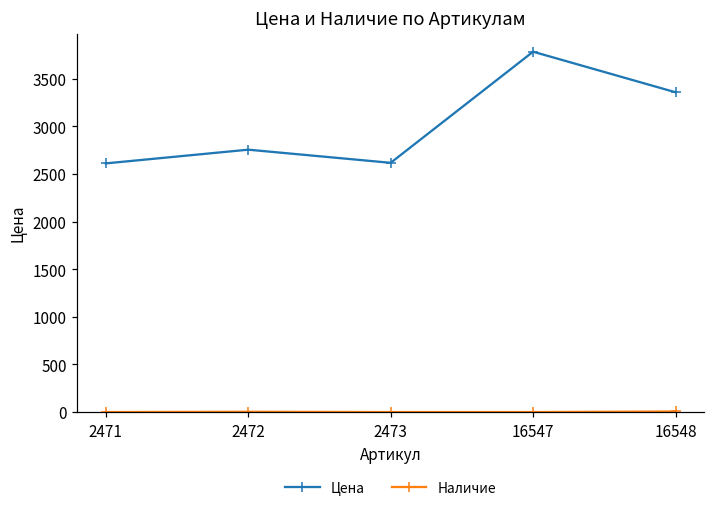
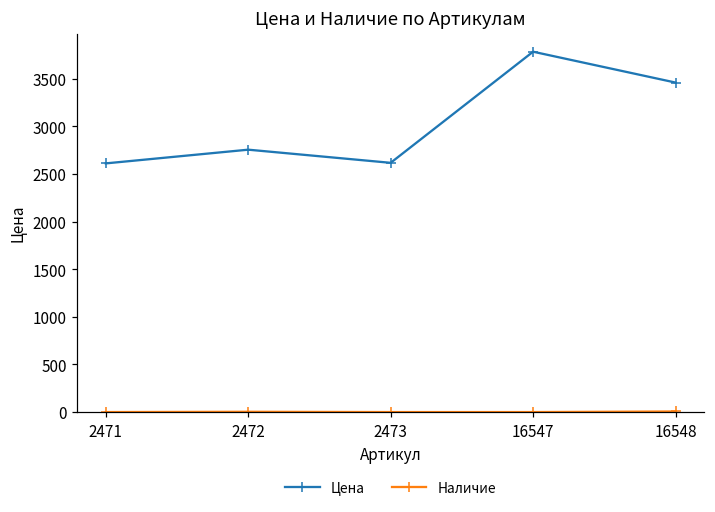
Цена, 16548: 3400 -> 3500
